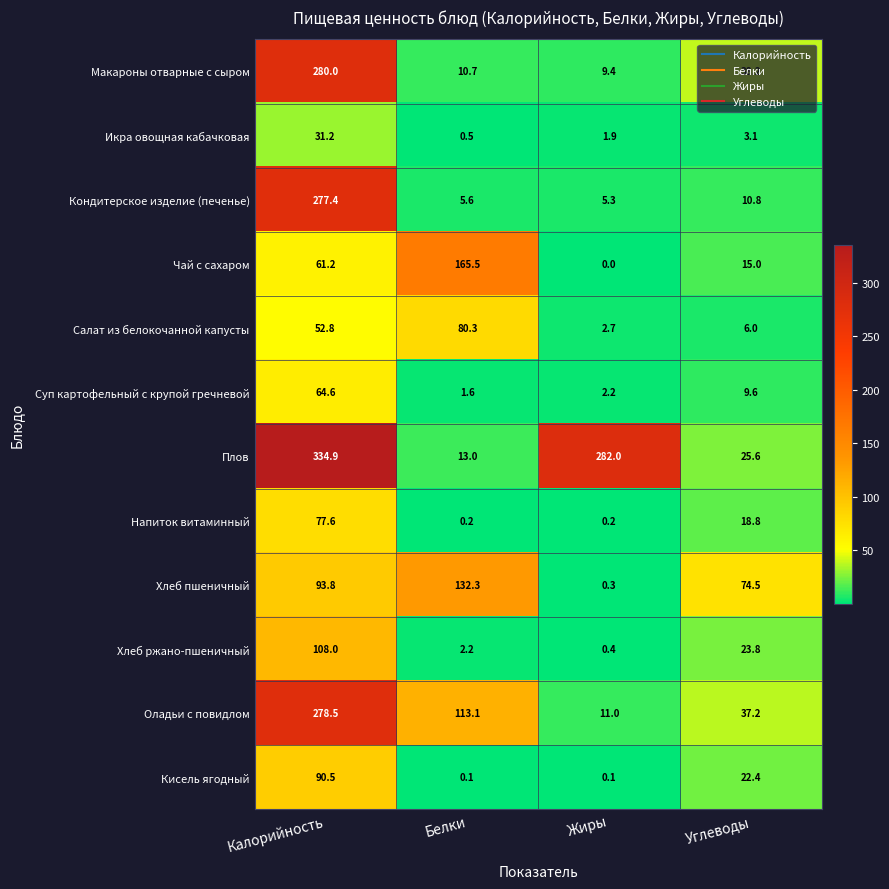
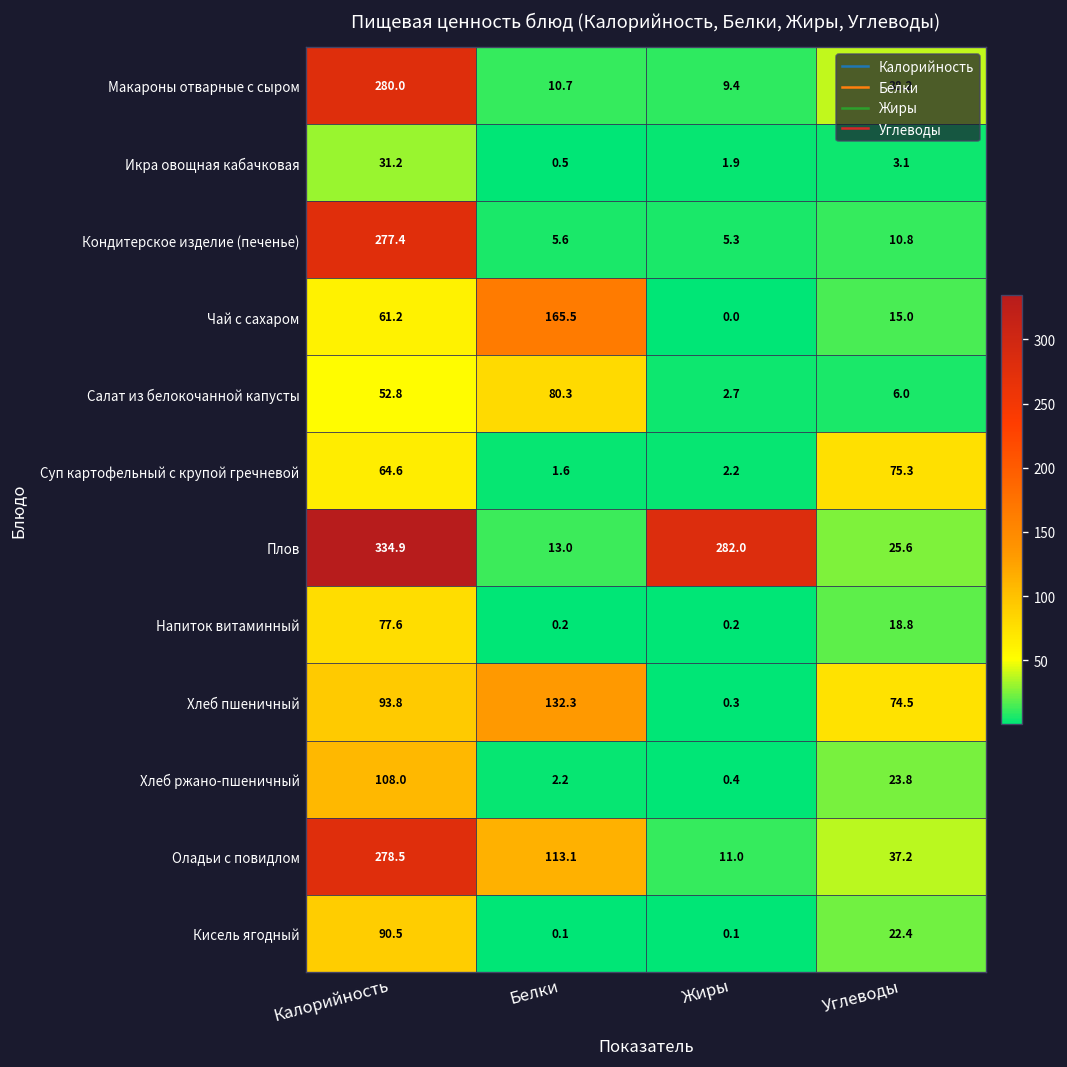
Суп картофельный с крупой гречневой, Углеводы: 9.6 -> 75.3
